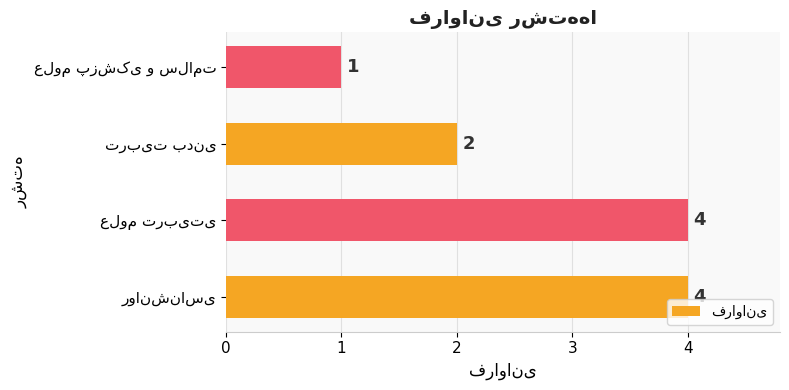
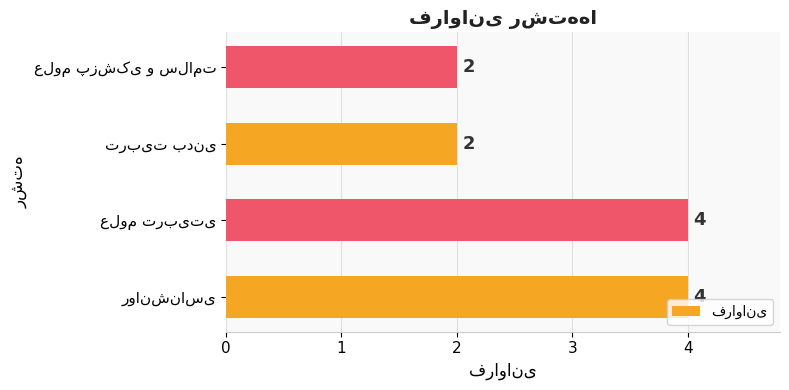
علوم پزشکی و سلامت: 1 -> 2
